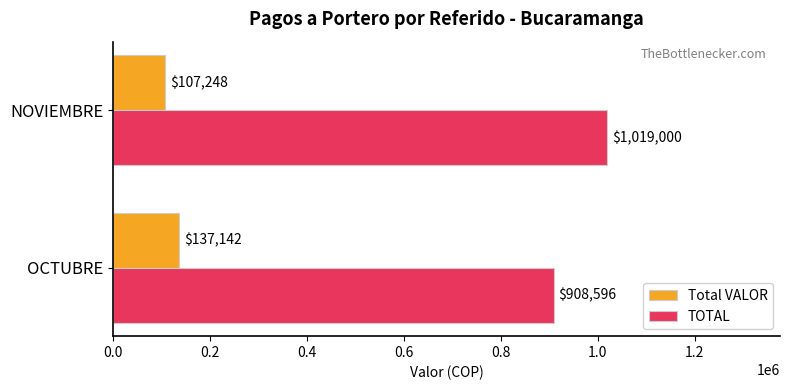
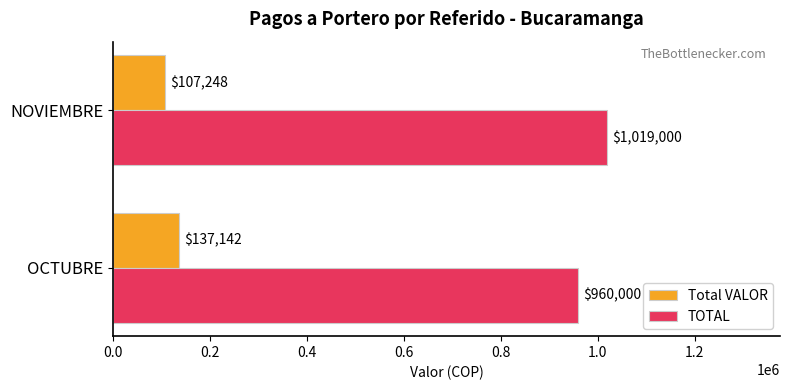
TOTAL, OCTUBRE: $908,596 -> $960,000
